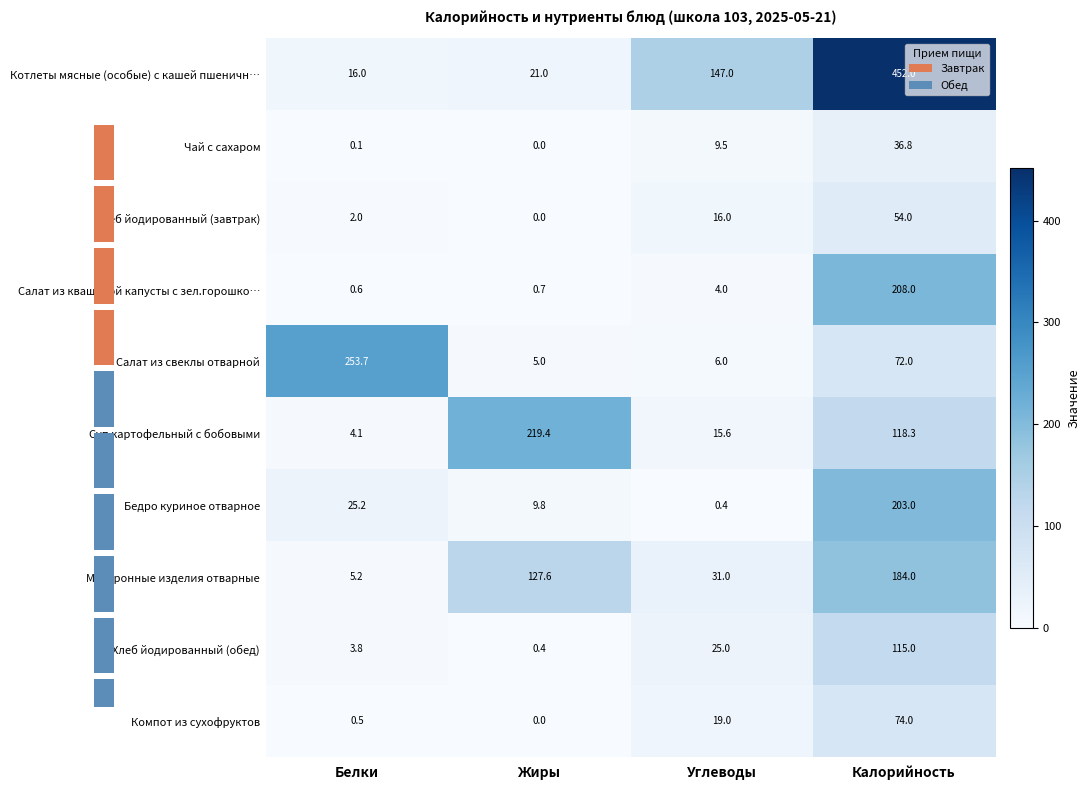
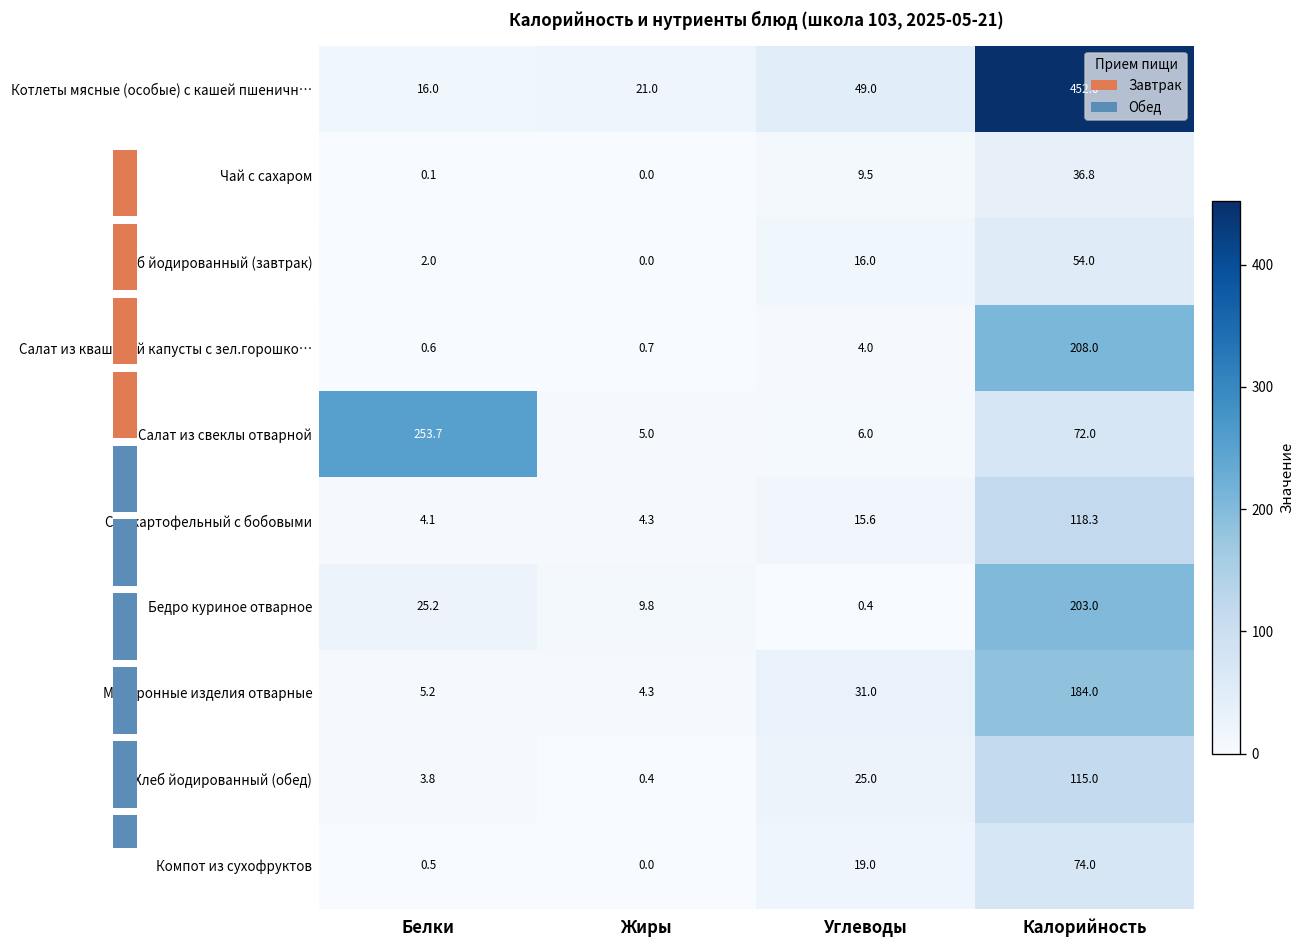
Калорийность и нутриенты блюд (школа 103, 2025-05-21), Котлеты мясные (особые) с кашей пшеничн…, Углеводы: 147.0 -> 49.0
Калорийность и нутриенты блюд (школа 103, 2025-05-21), Суп картофельный с бобовыми, Жиры: 219.4 -> 4.3
Калорийность и нутриенты блюд (школа 103, 2025-05-21), Макаронные изделия отварные, Жиры: 127.6 -> 4.3
